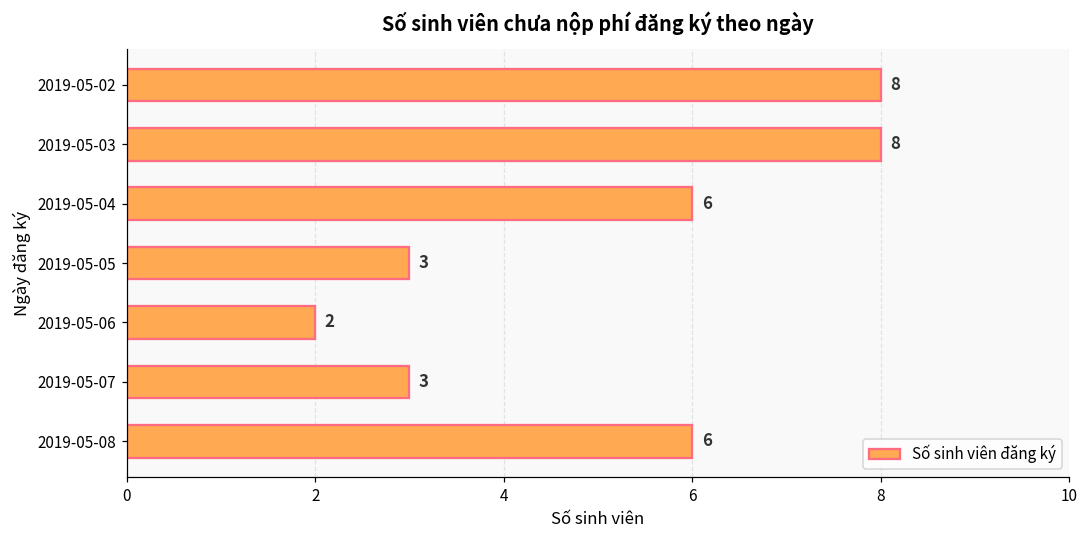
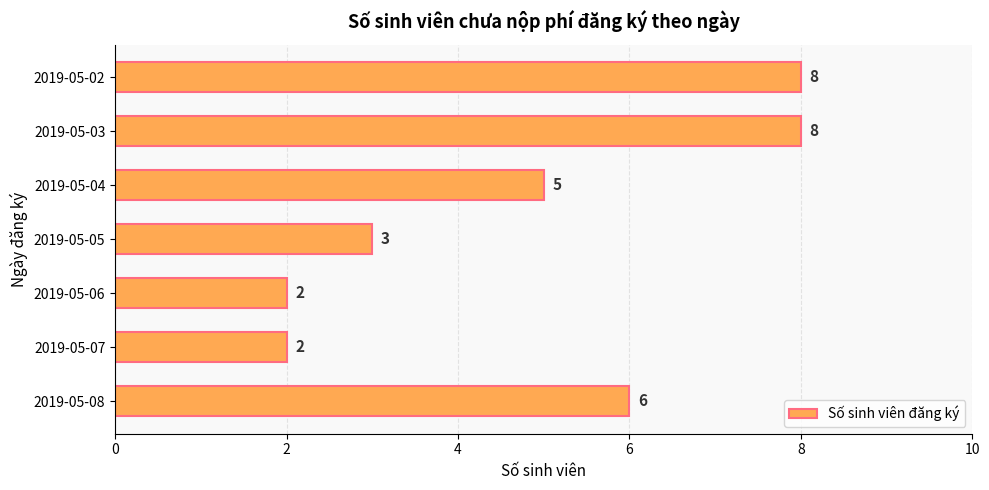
2019-05-04: 6 -> 5
2019-05-07: 3 -> 2
